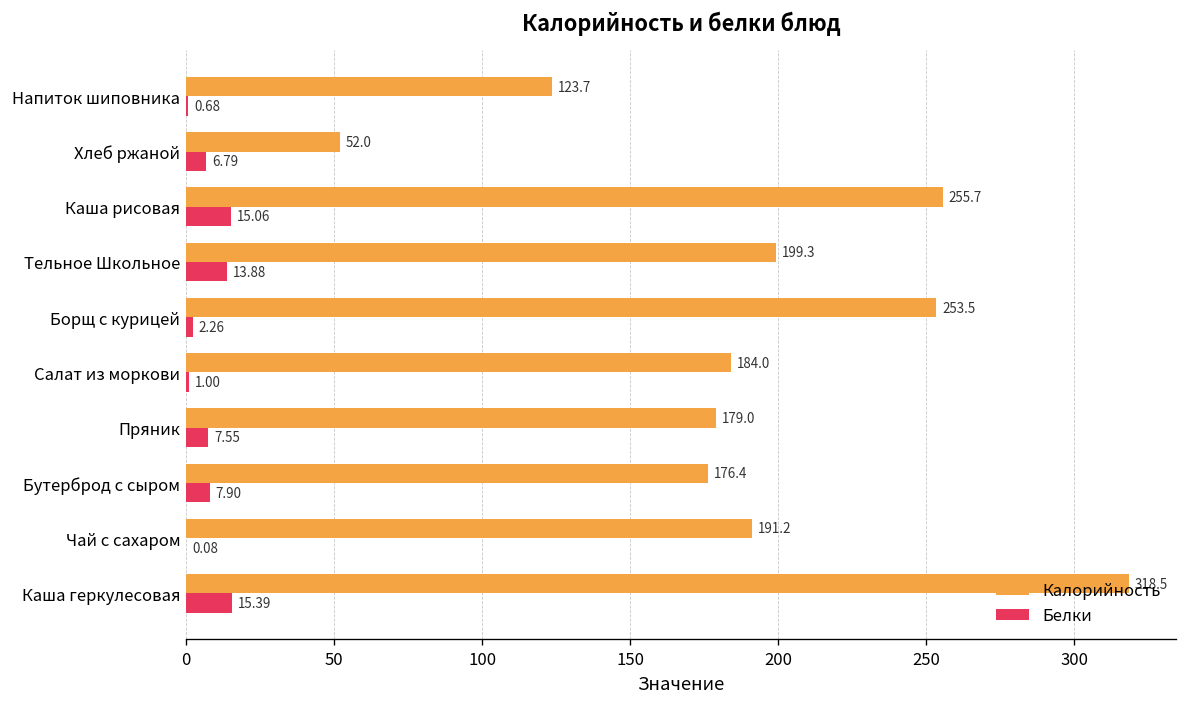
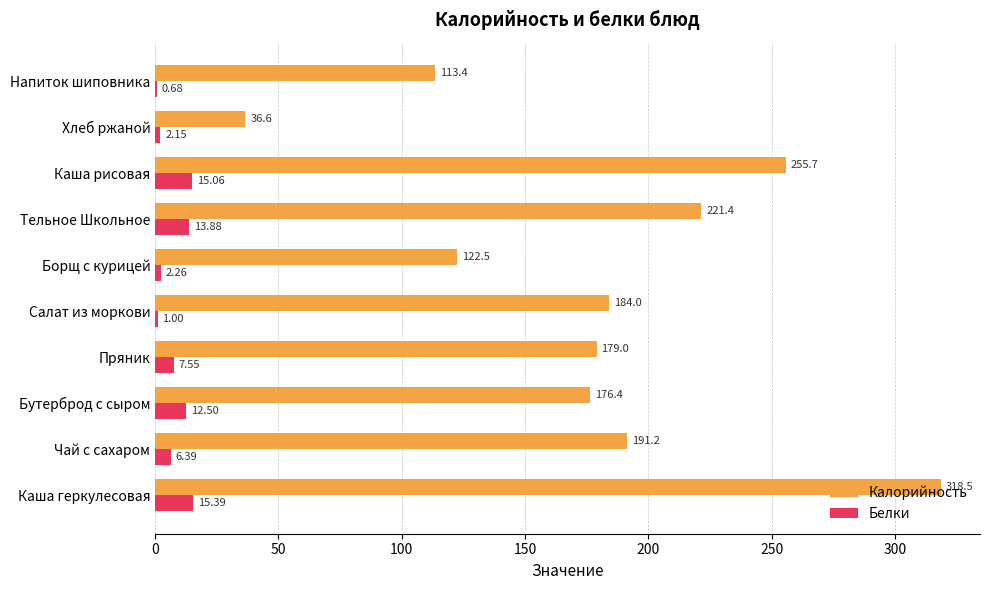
Калорийность, Напиток шиповника: 123.7 -> 113.4
Калорийность, Хлеб ржаной: 52.0 -> 36.6
Белки, Хлеб ржаной: 6.79 -> 2.15
Калорийность, Тельное Школьное: 199.3 -> 221.4
Калорийность, Борщ с курицей: 253.5 -> 122.5
Белки, Бутерброд с сыром: 7.90 -> 12.50
Белки, Чай с сахаром: 0.08 -> 6.39
